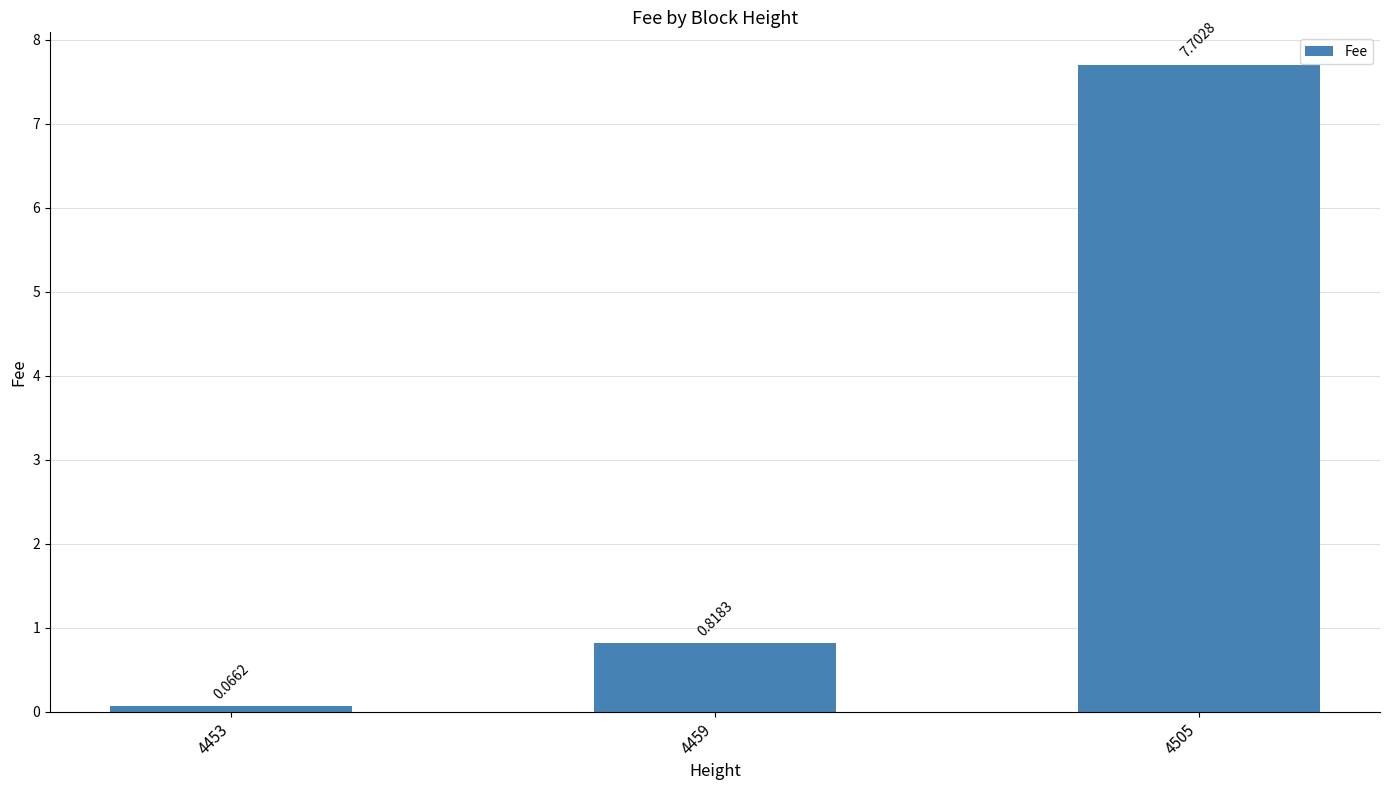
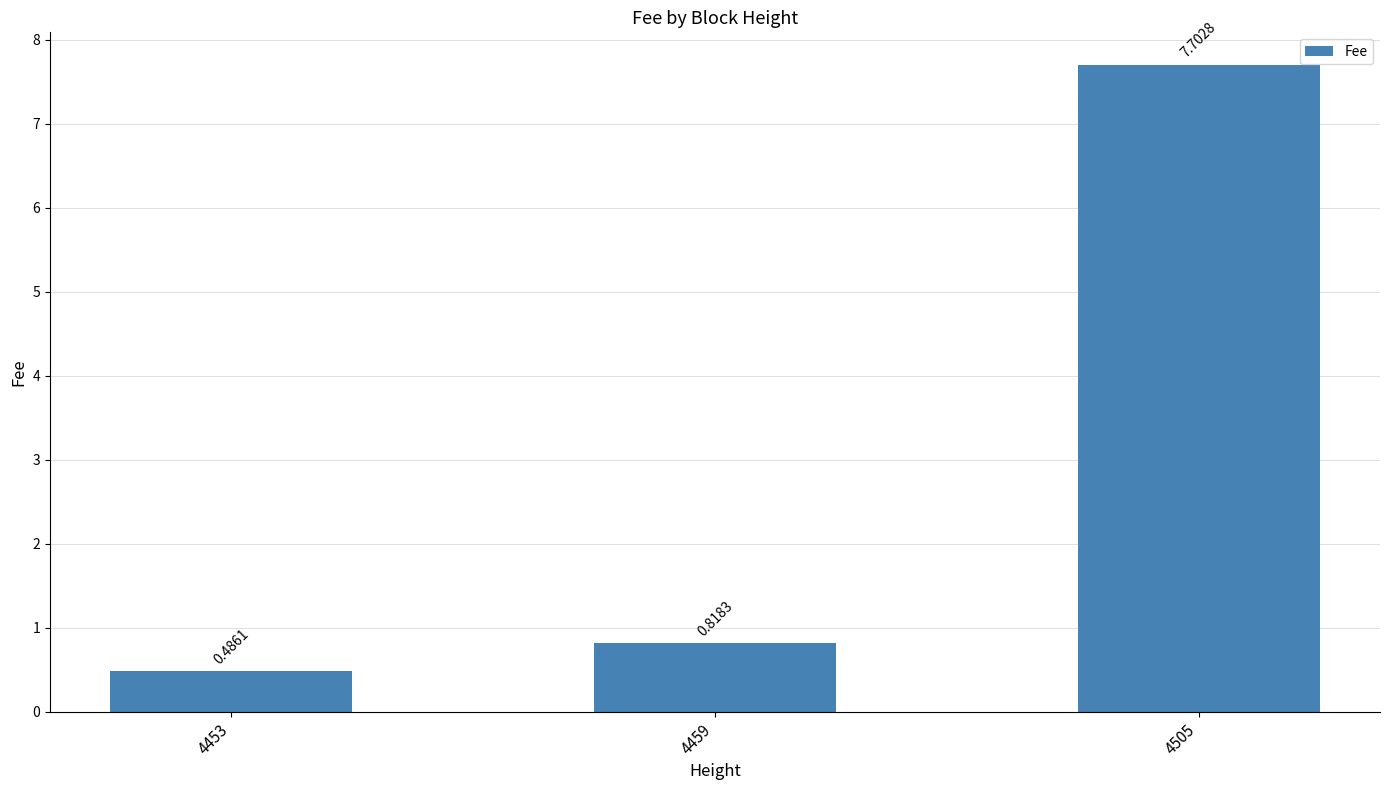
4453: 0.0662 -> 0.4861
